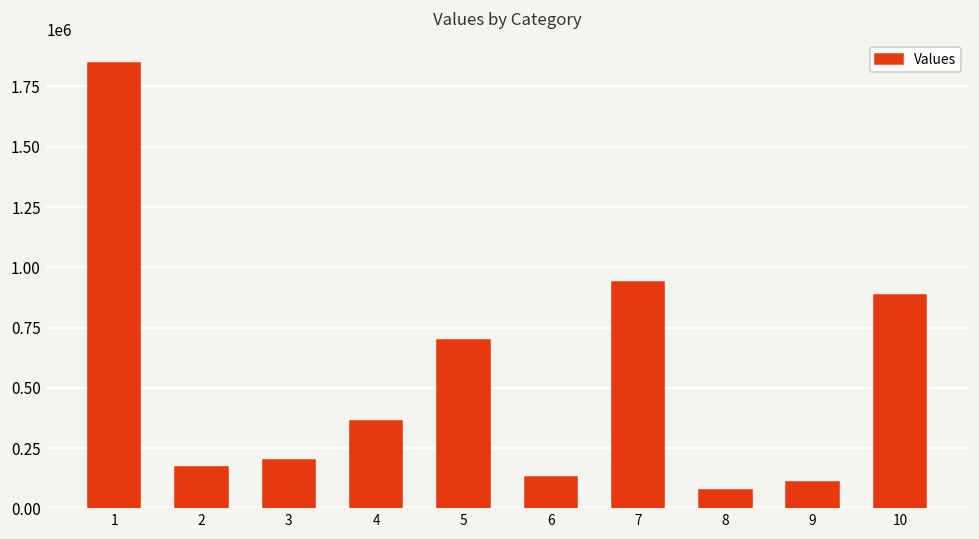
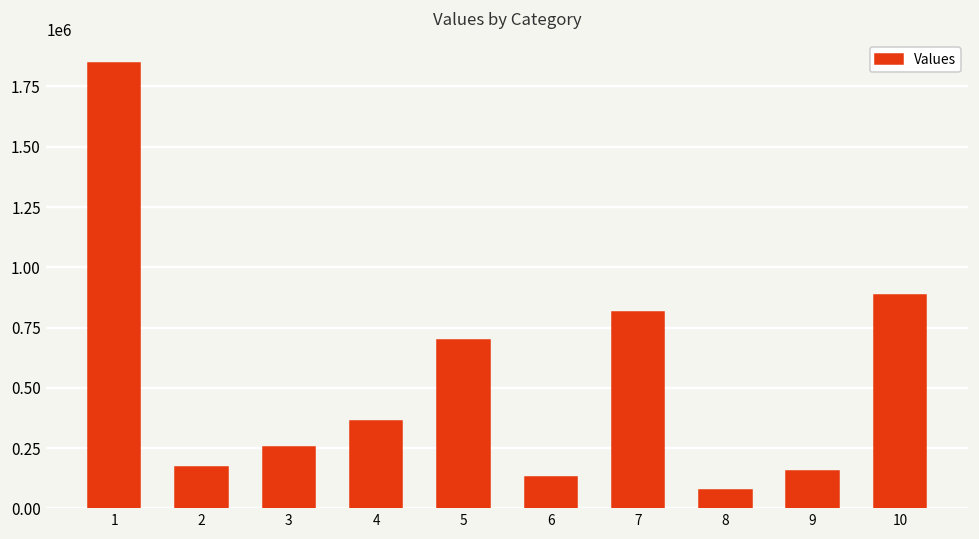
3: 200000 -> 250000
7: 940000 -> 820000
9: 110000 -> 160000
